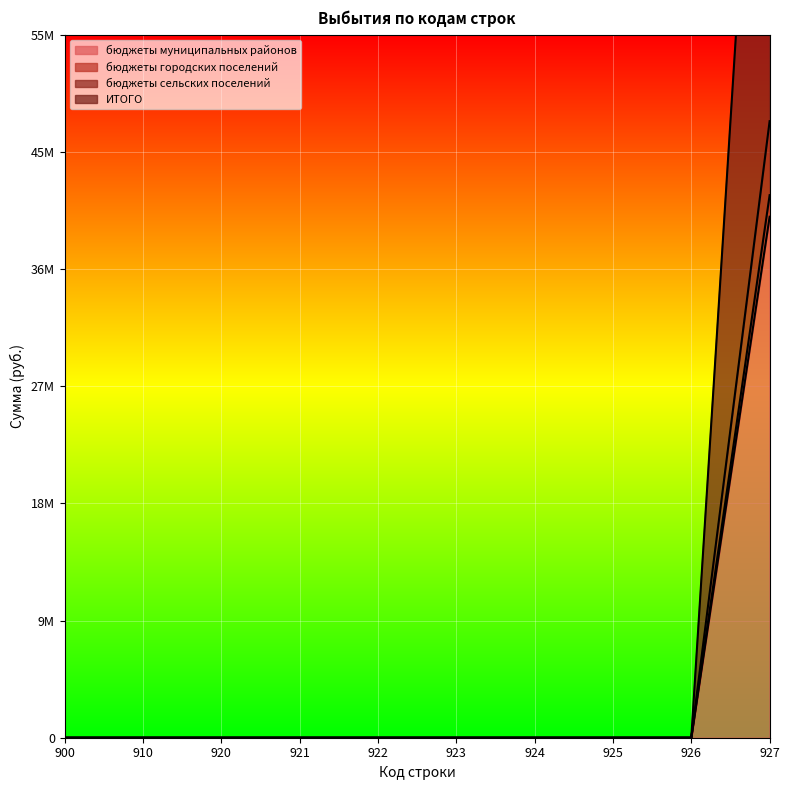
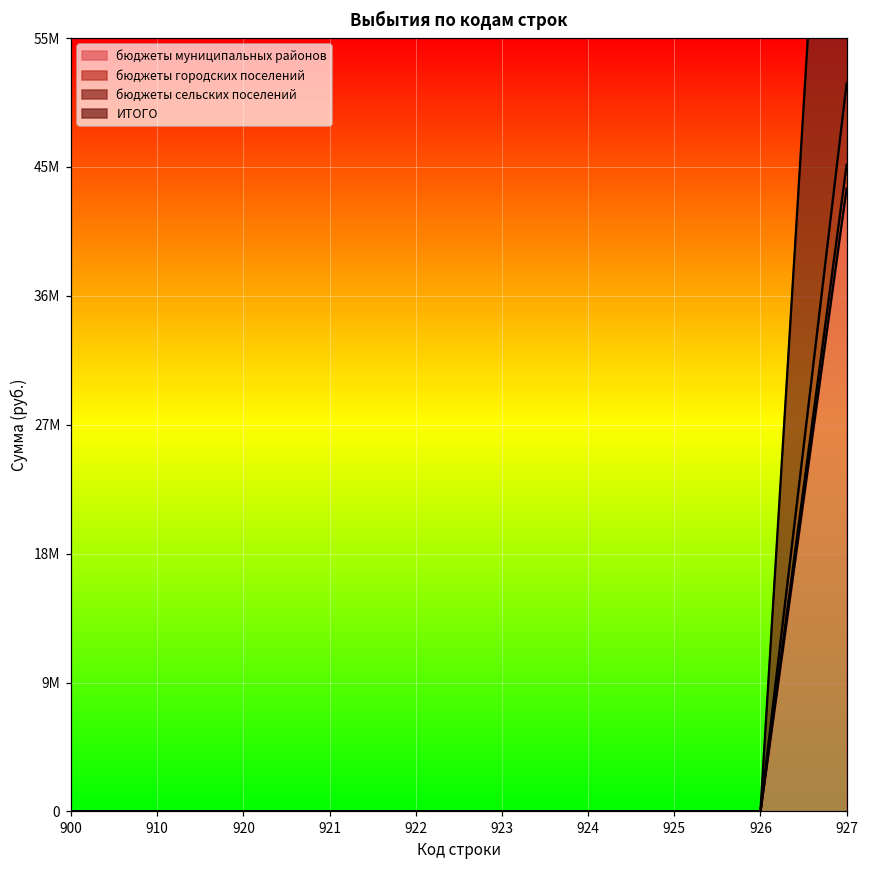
бюджеты муниципальных районов, 927: 40800000 -> 44300000
